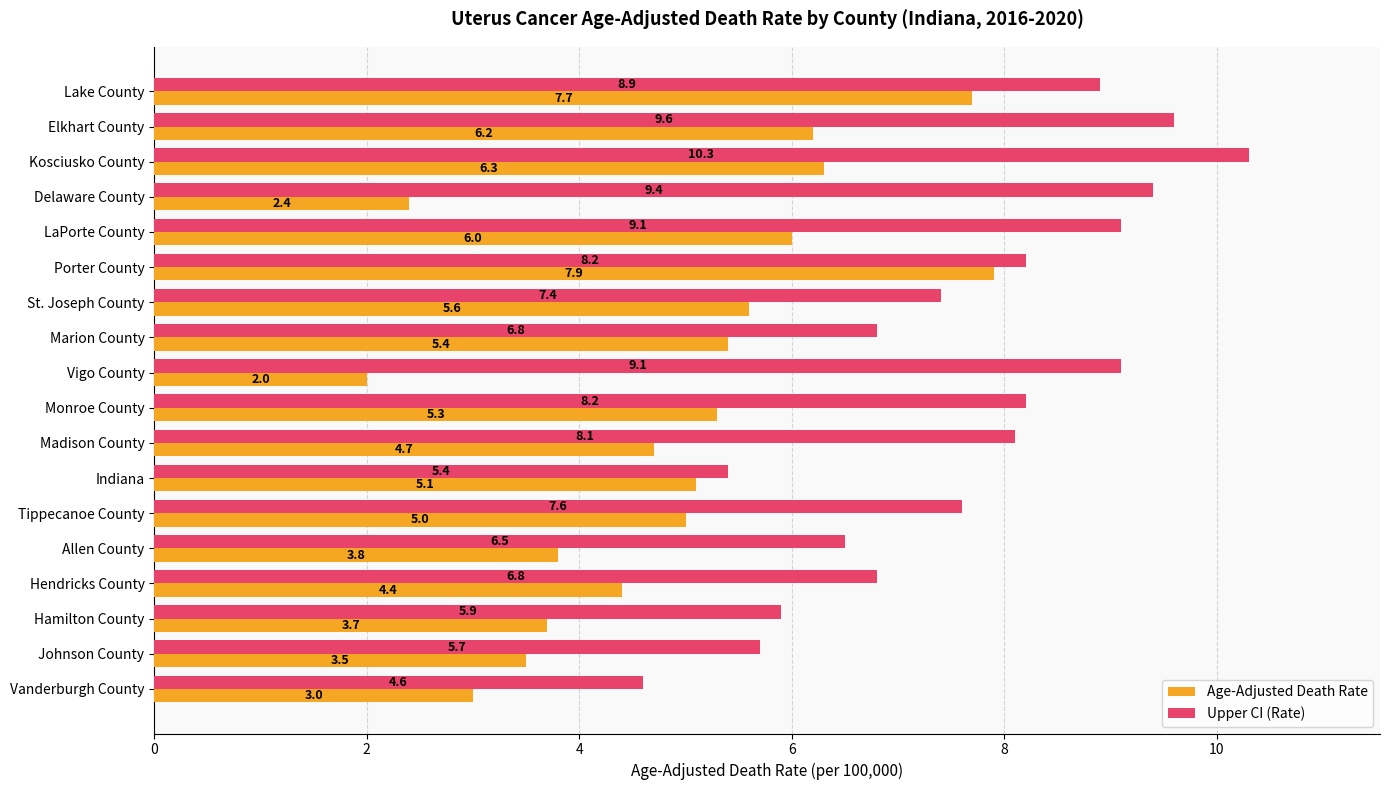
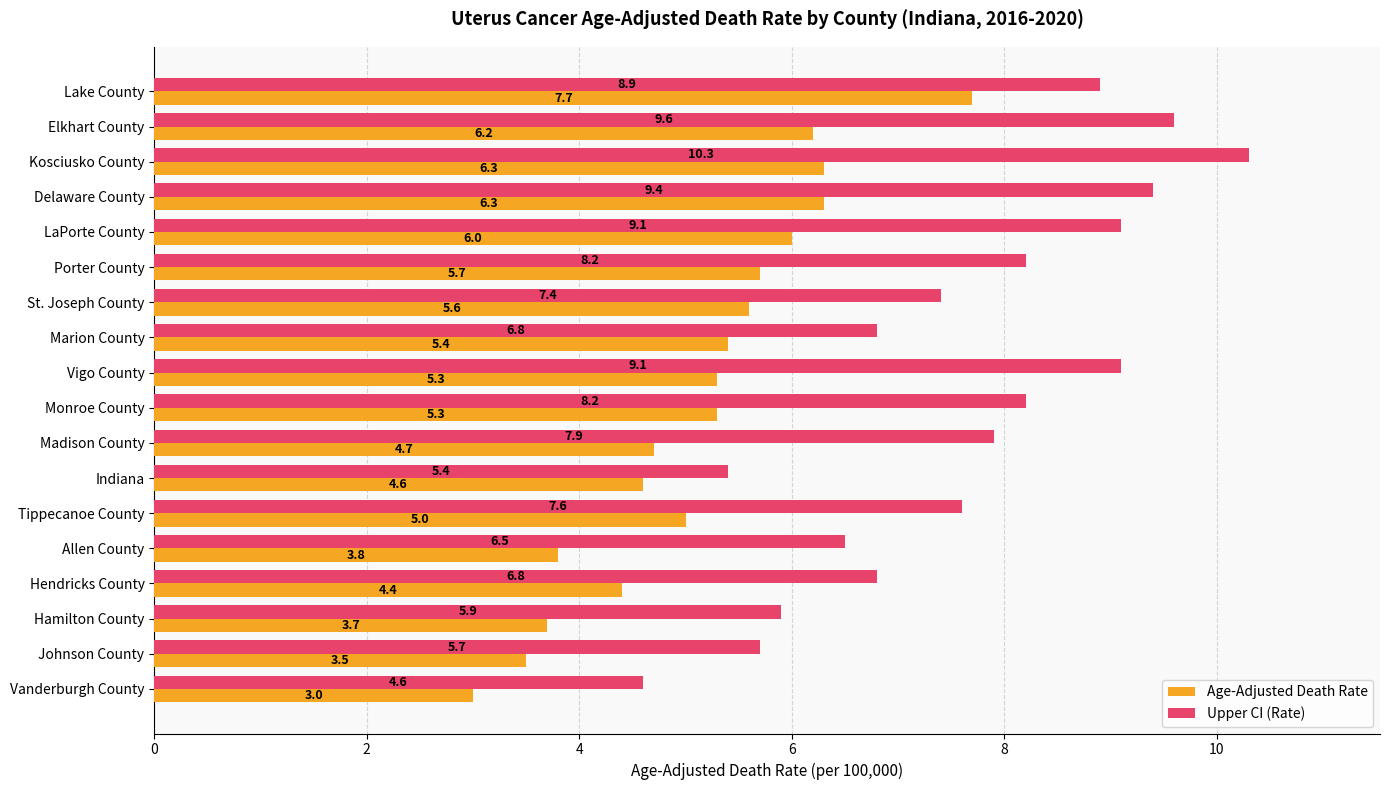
Age-Adjusted Death Rate, Delaware County: 2.4 -> 6.3
Age-Adjusted Death Rate, Porter County: 7.9 -> 5.7
Age-Adjusted Death Rate, Vigo County: 2.0 -> 5.3
Upper CI (Rate), Madison County: 8.1 -> 7.9
Age-Adjusted Death Rate, Indiana: 5.1 -> 4.6
